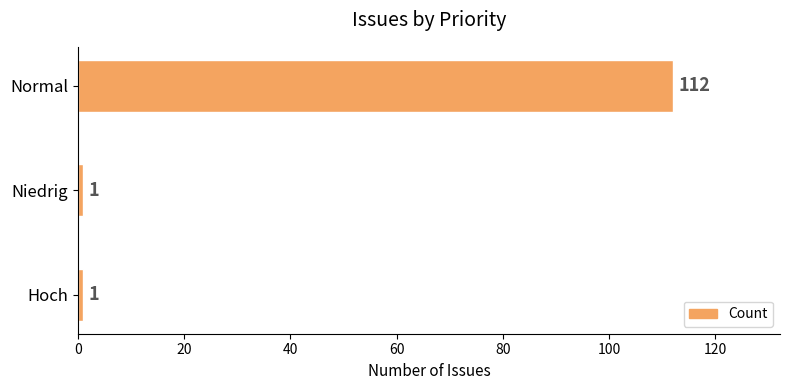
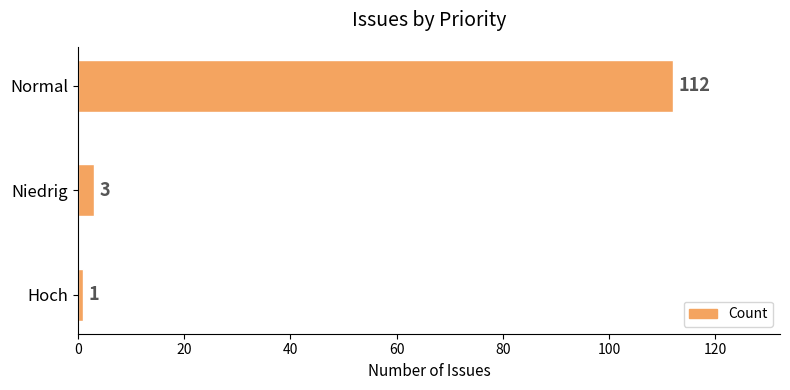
Niedrig: 1 -> 3
